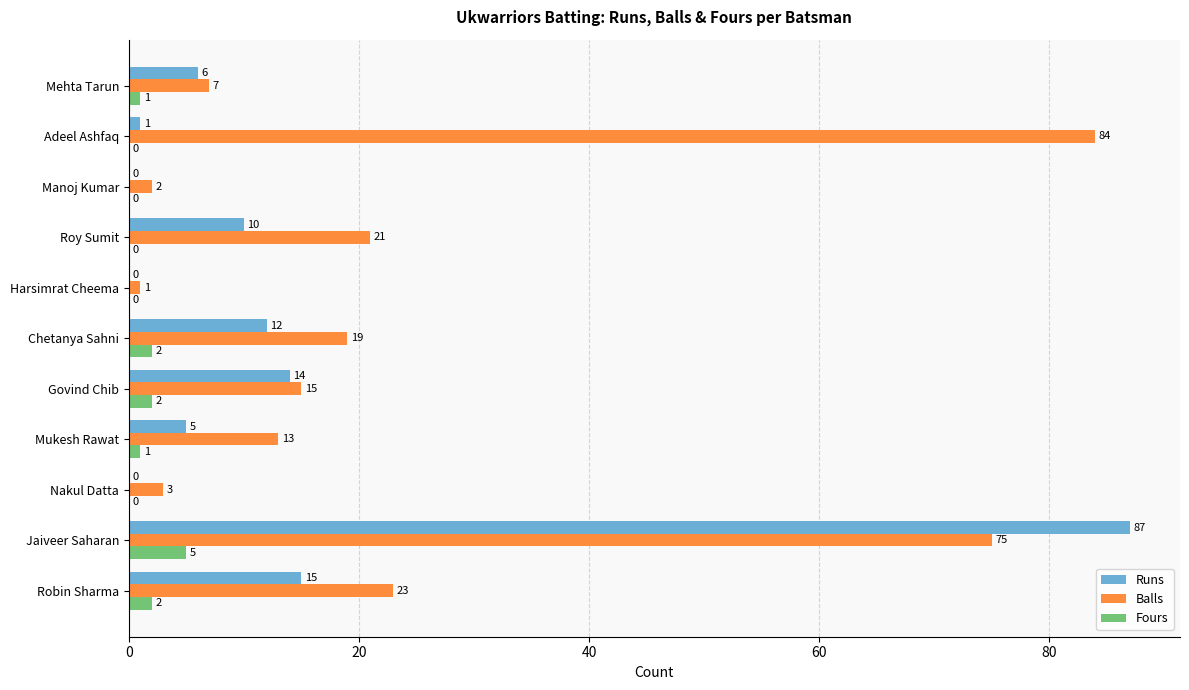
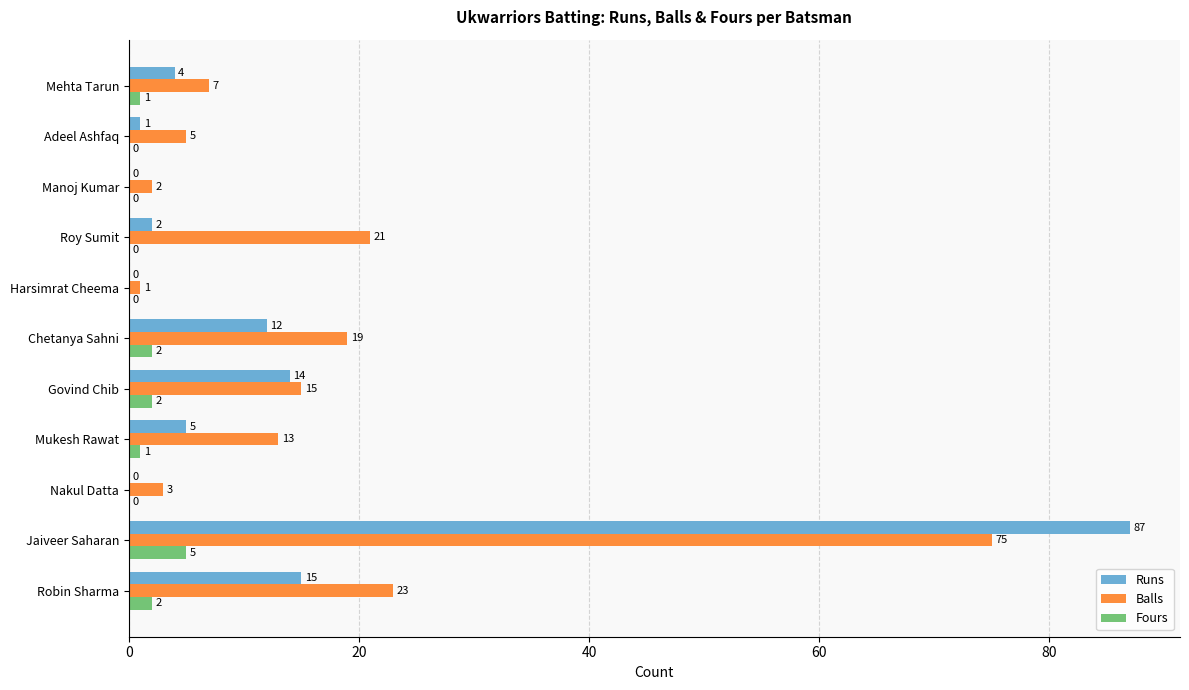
Runs, Mehta Tarun: 6 -> 4
Balls, Adeel Ashfaq: 84 -> 5
Runs, Roy Sumit: 10 -> 2
